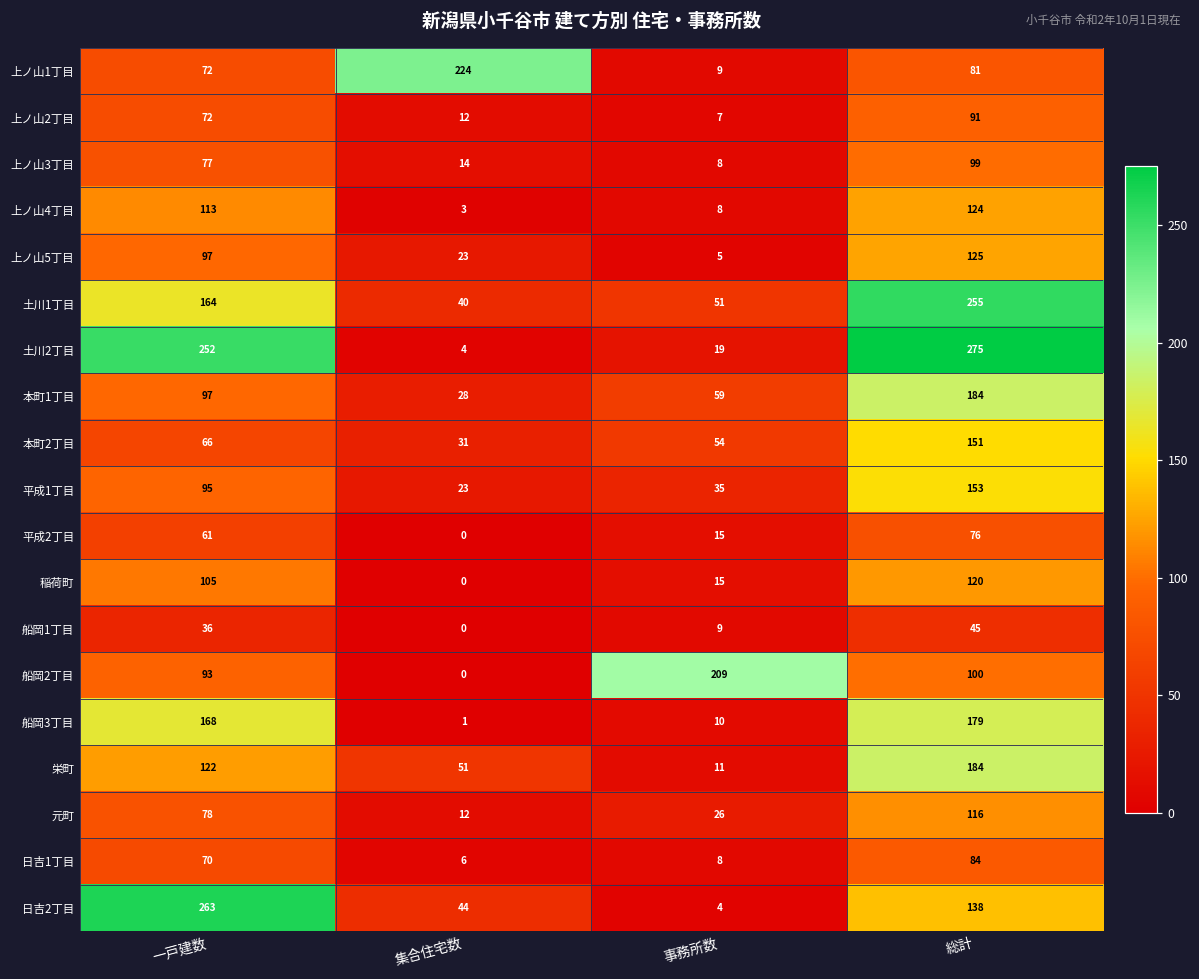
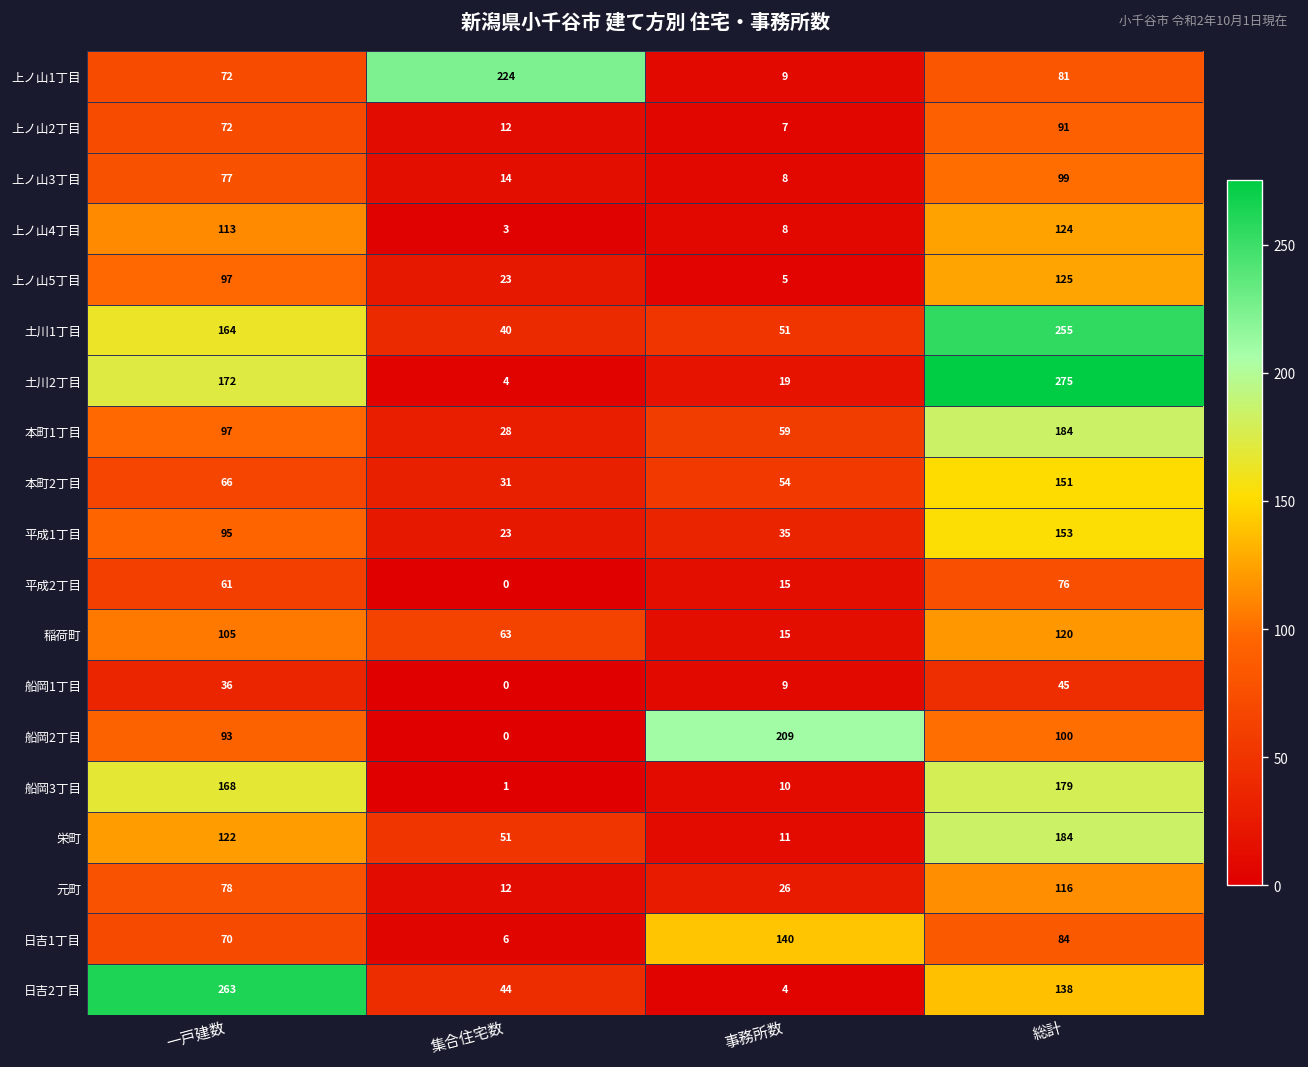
土川2丁目, 一戸建数: 252 -> 172
稲荷町, 集合住宅数: 0 -> 63
日吉1丁目, 事務所数: 8 -> 140
